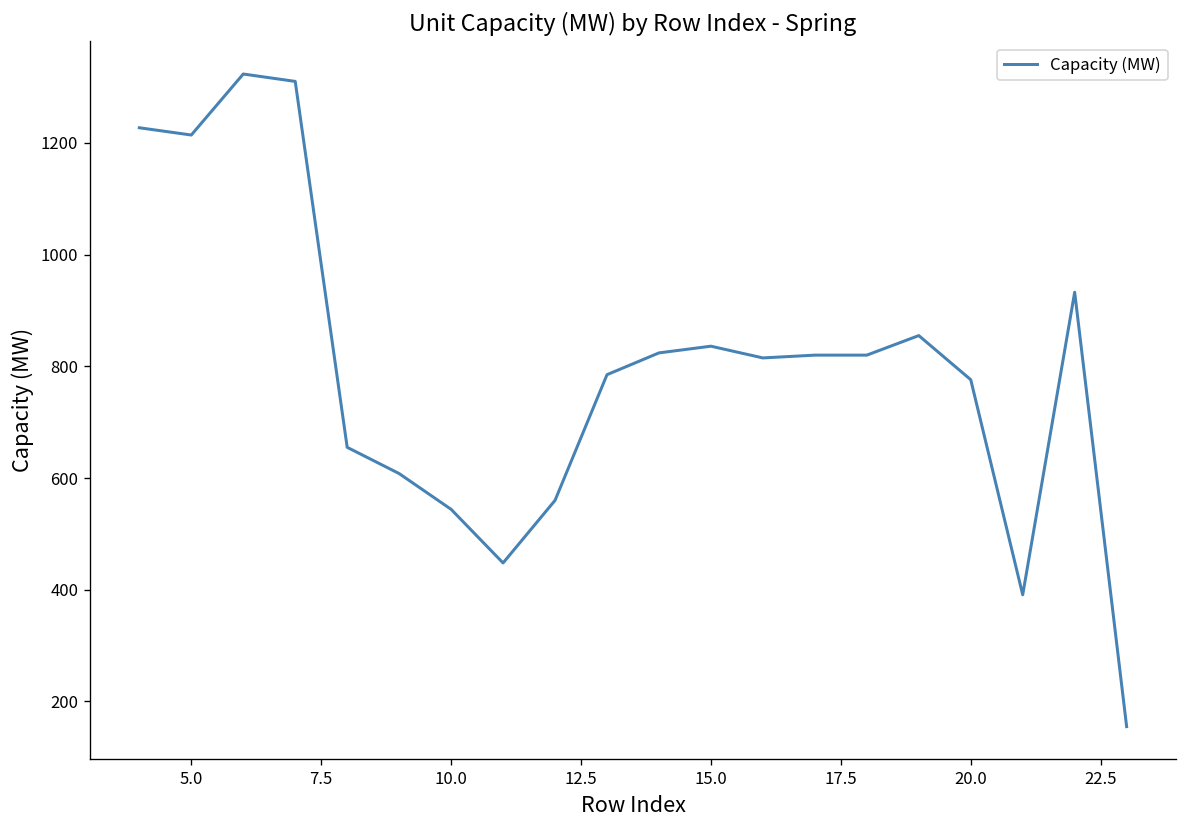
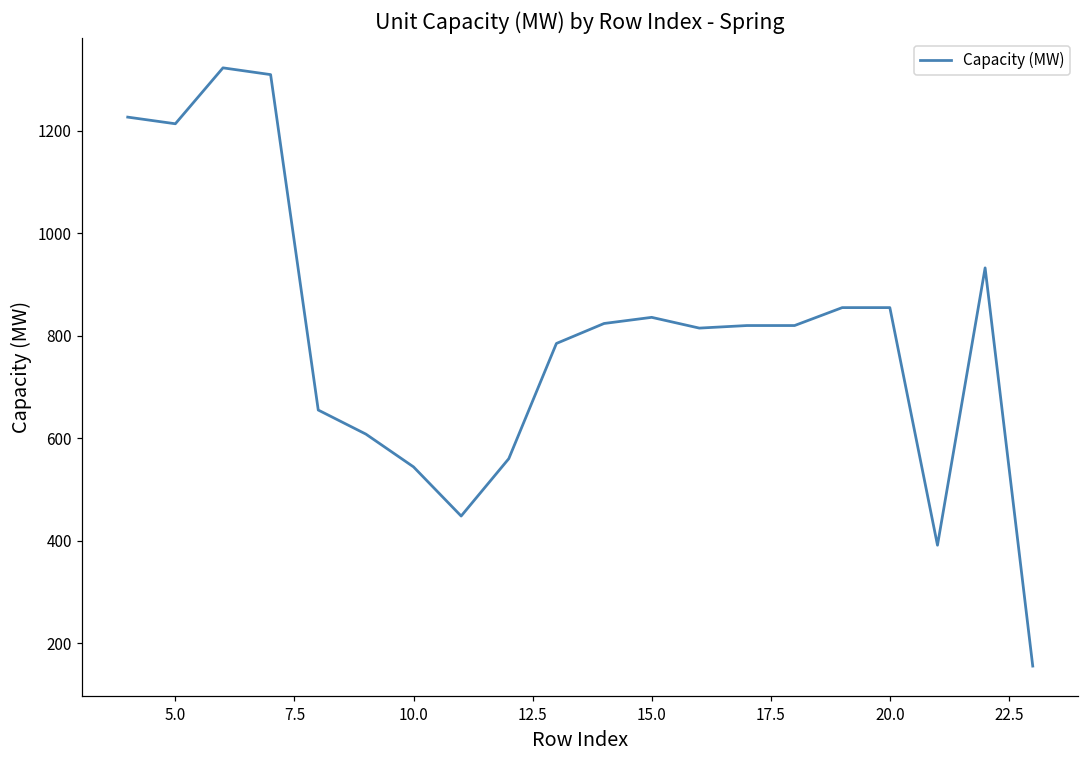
20.0: 780 -> 860
